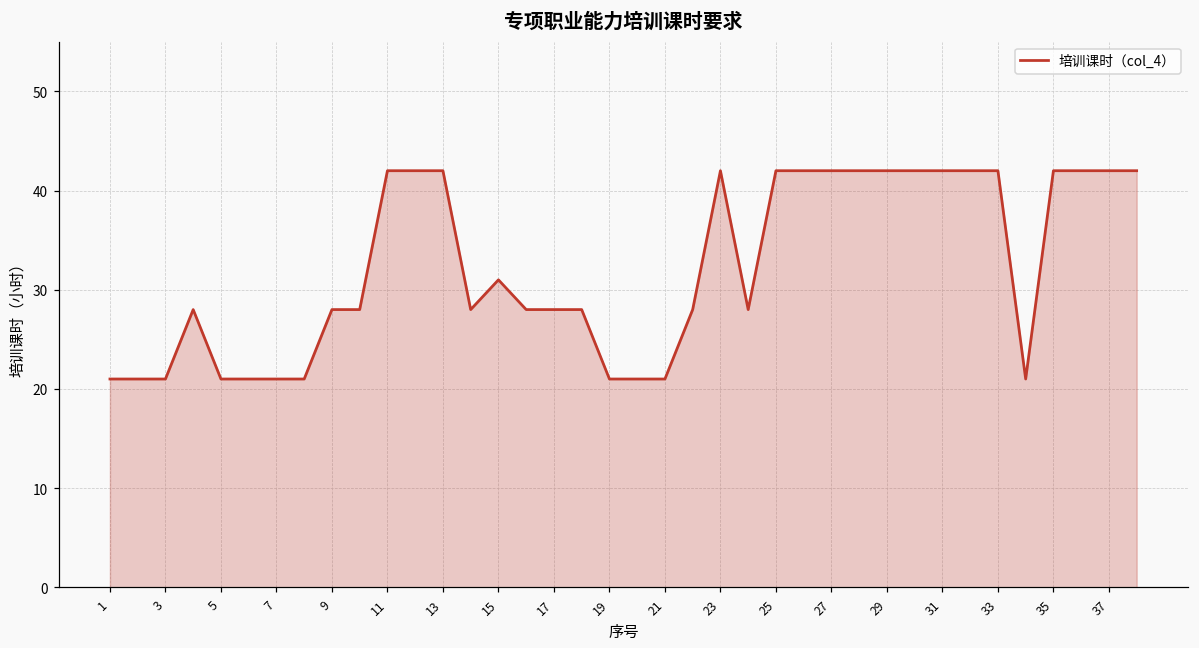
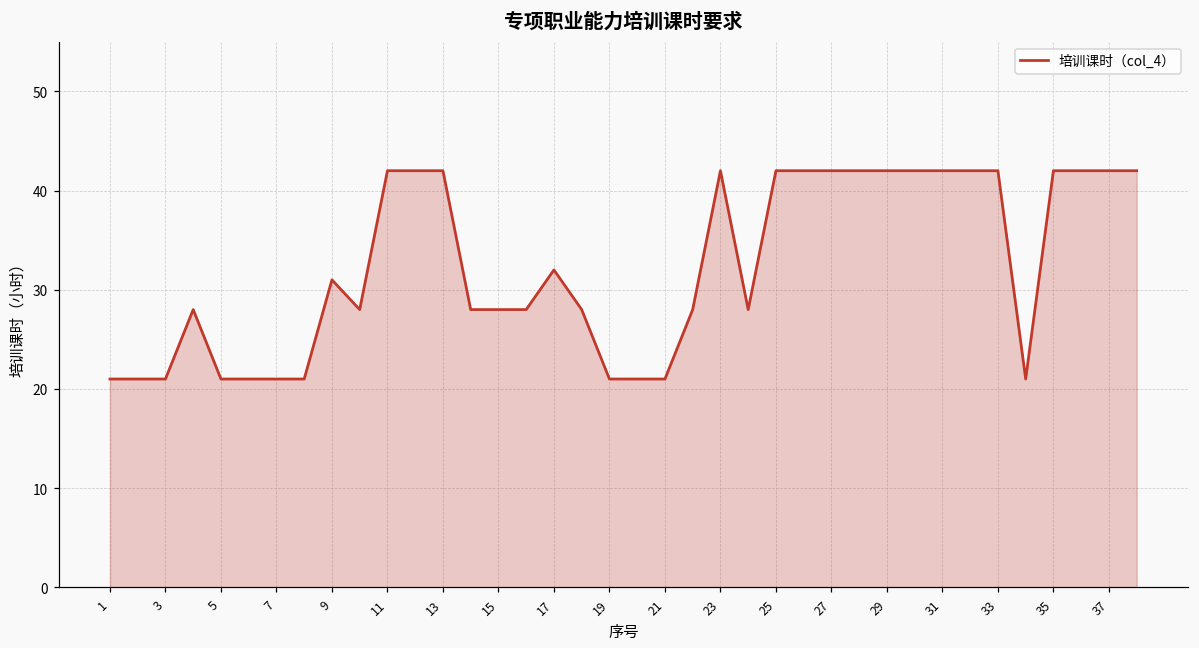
9: 28 -> 31
15: 31 -> 28
17: 28 -> 32
